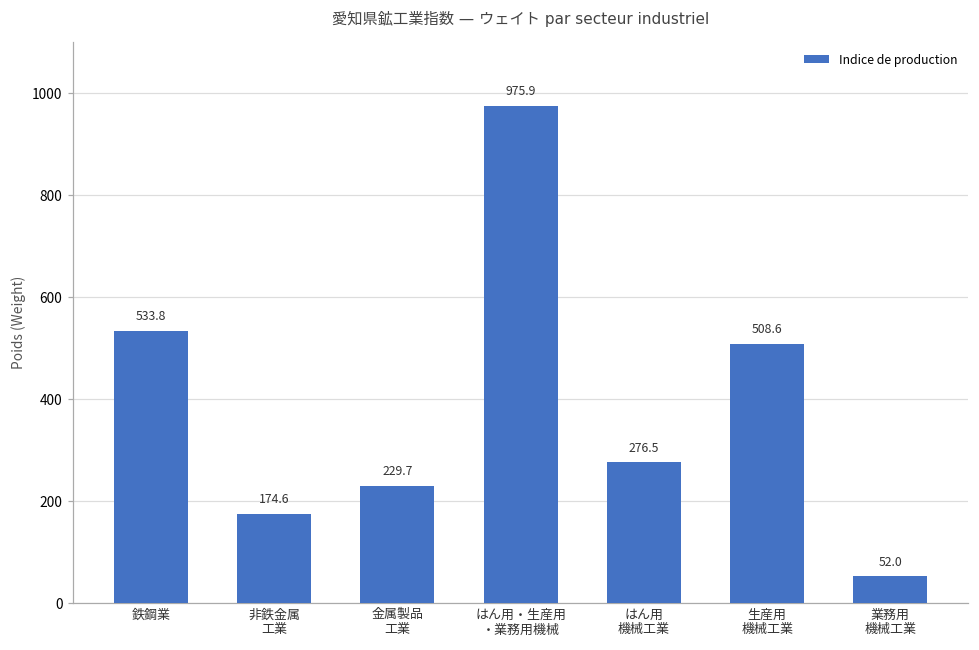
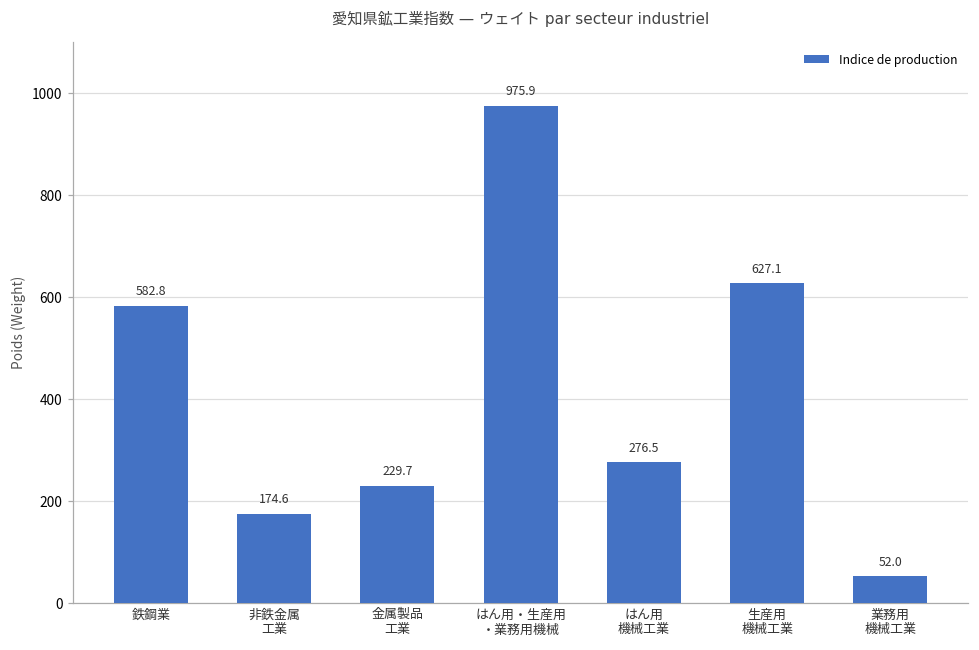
鉄鋼業: 533.8 -> 582.8
生産用 機械工業: 508.6 -> 627.1
